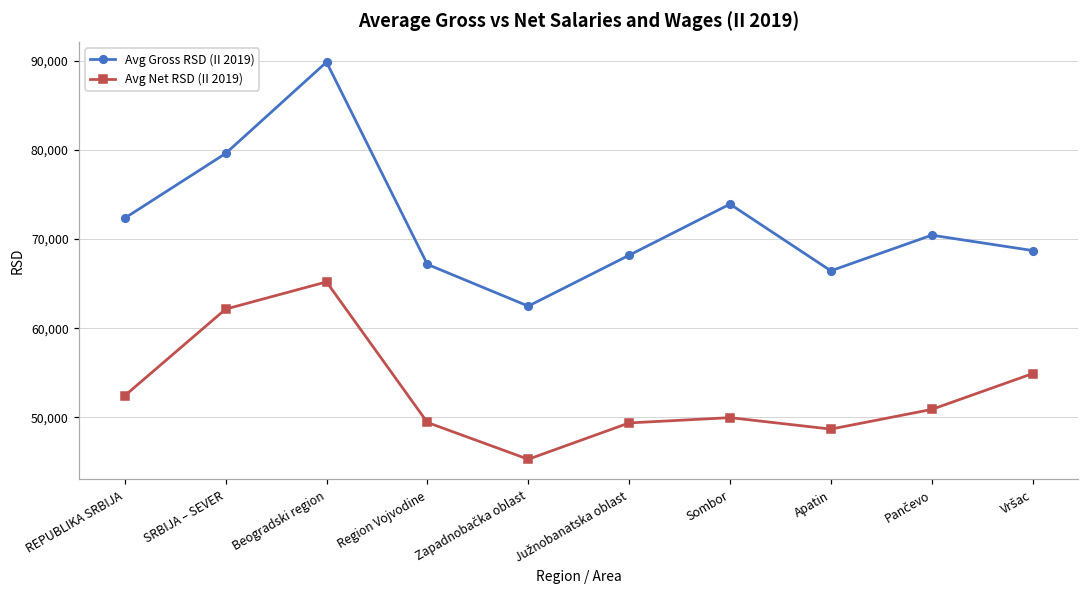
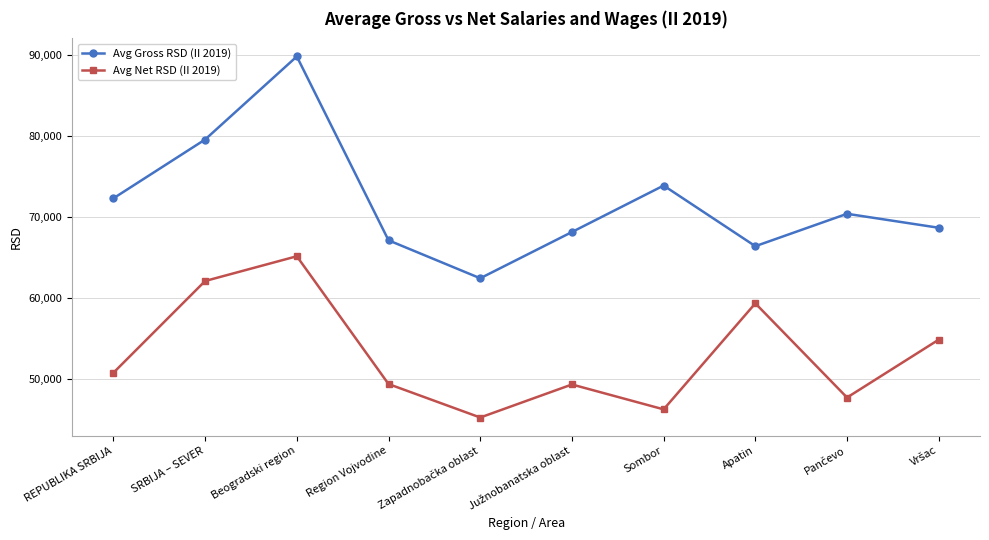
Avg Net RSD (II 2019), REPUBLIKA SRBIJA: 52,000 -> 51,000
Avg Net RSD (II 2019), Sombor: 50,000 -> 46,000
Avg Net RSD (II 2019), Apatin: 49,000 -> 59,000
Avg Net RSD (II 2019), Pančevo: 51,000 -> 48,000
